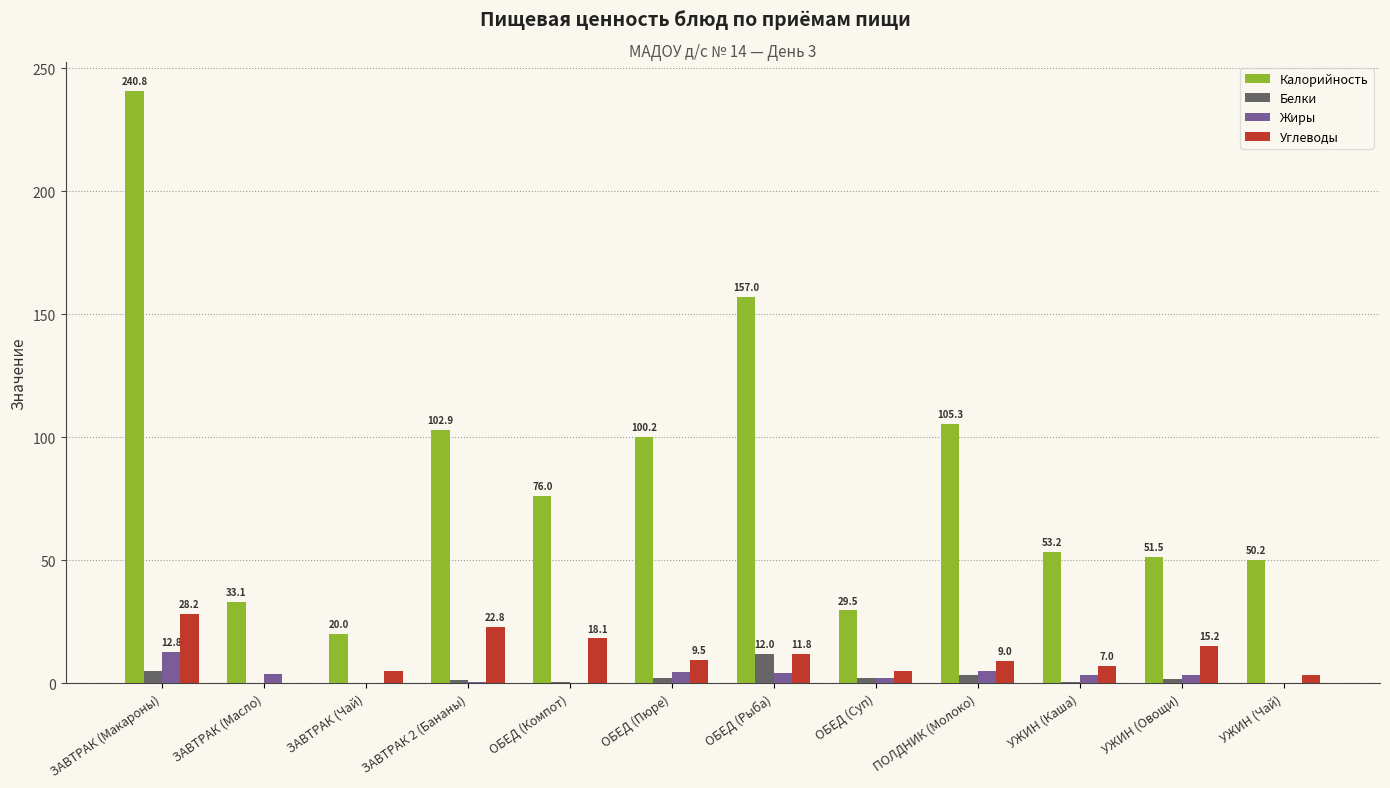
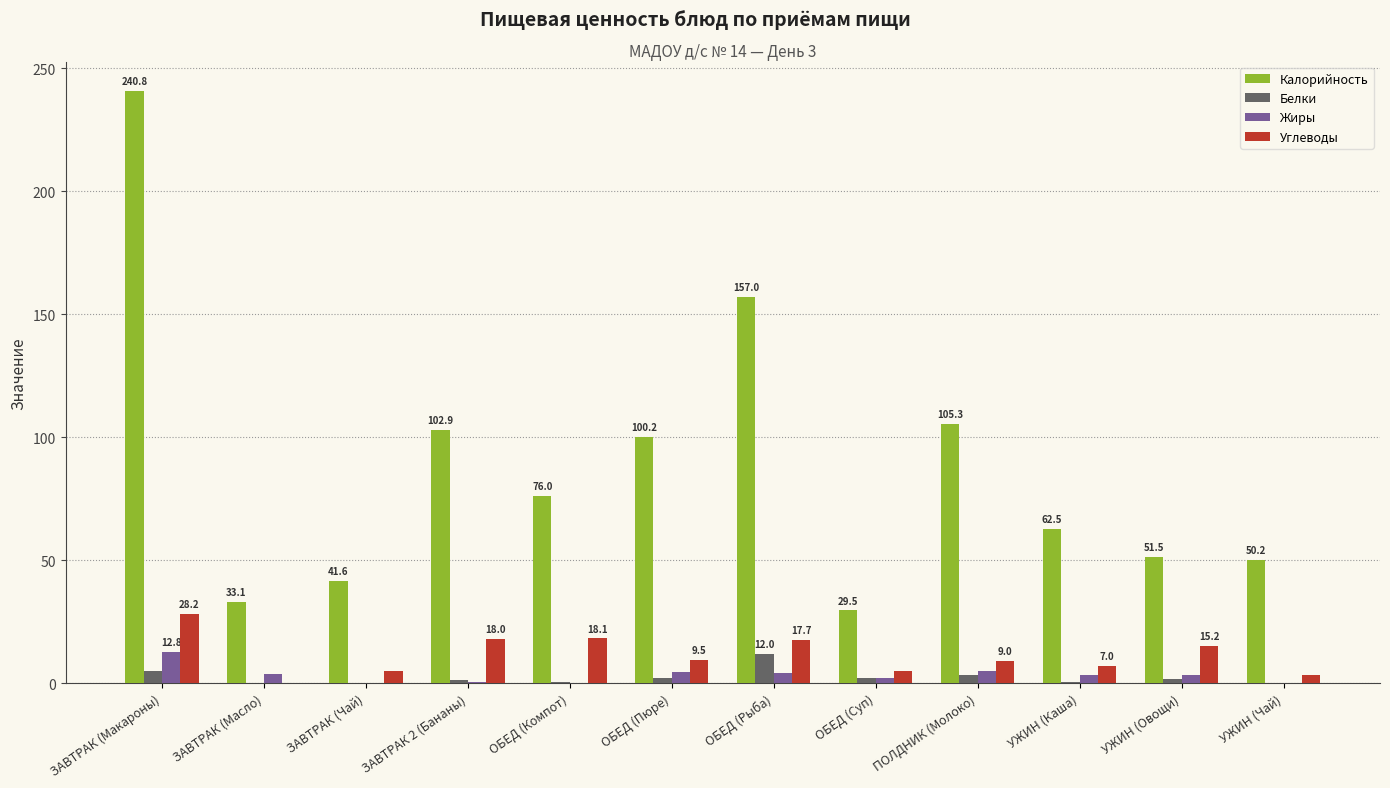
Калорийность, ЗАВТРАК (Чай): 20.0 -> 41.6
Углеводы, ЗАВТРАК 2 (Бананы): 22.8 -> 18.0
Углеводы, ОБЕД (Рыба): 11.8 -> 17.7
Калорийность, УЖИН (Каша): 53.2 -> 62.5
